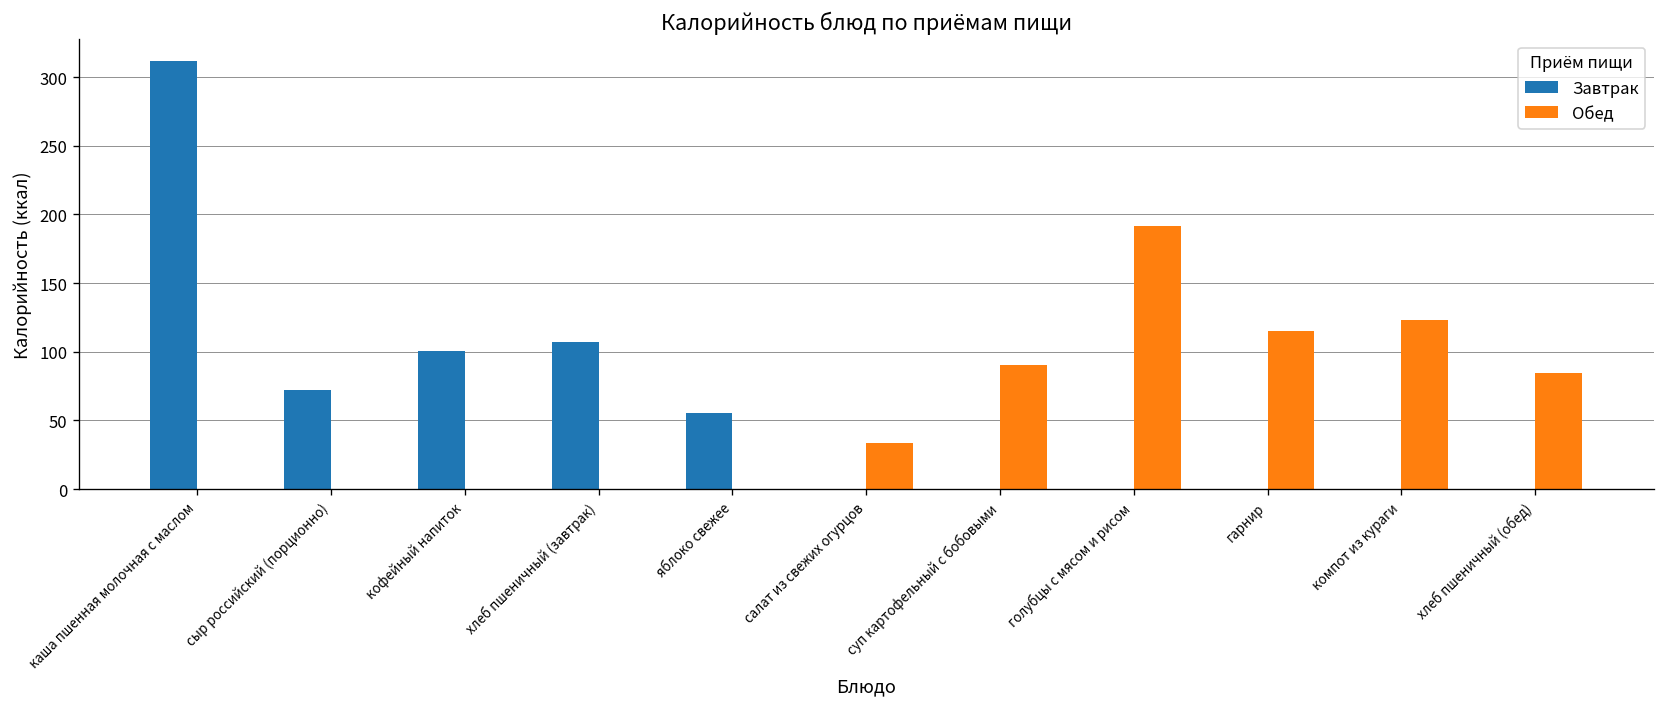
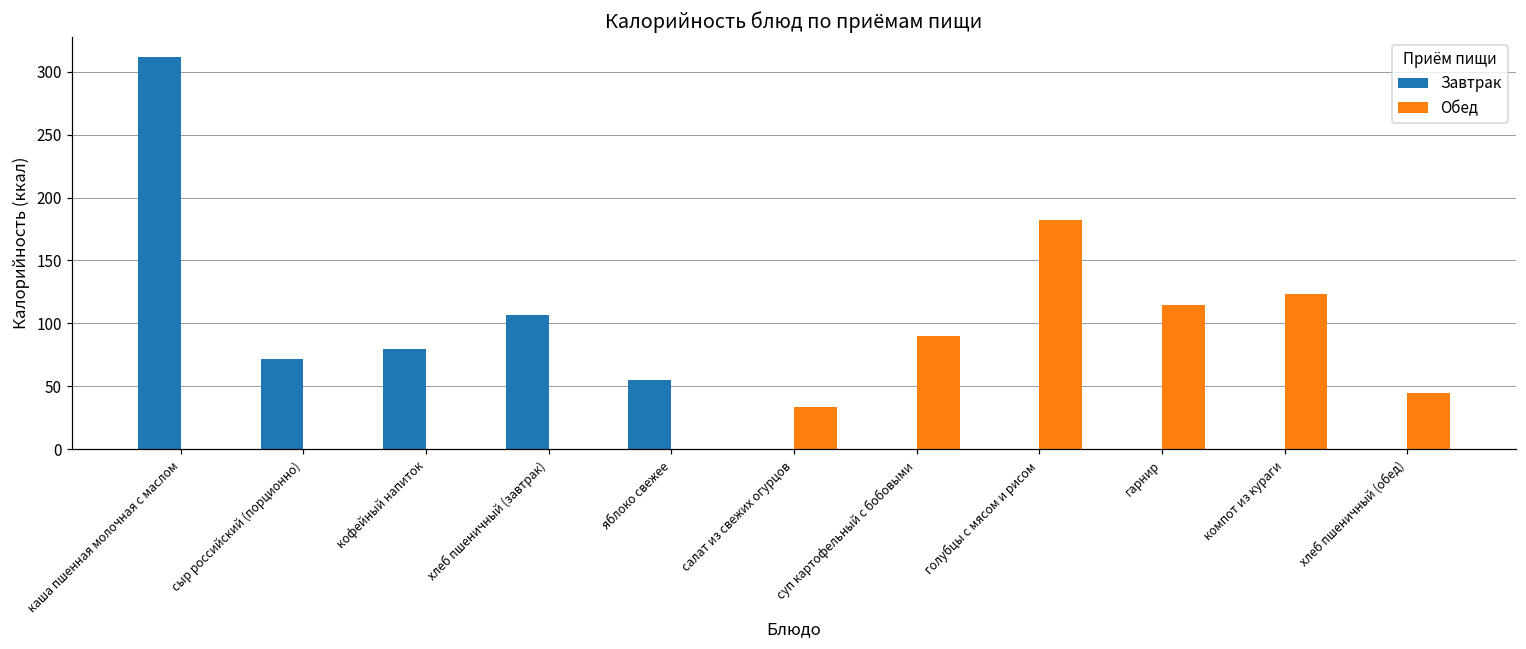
Завтрак, кофейный напиток: 101 -> 80
Обед, голубцы с мясом и рисом: 191 -> 182
Обед, хлеб пшеничный (обед): 85 -> 45
